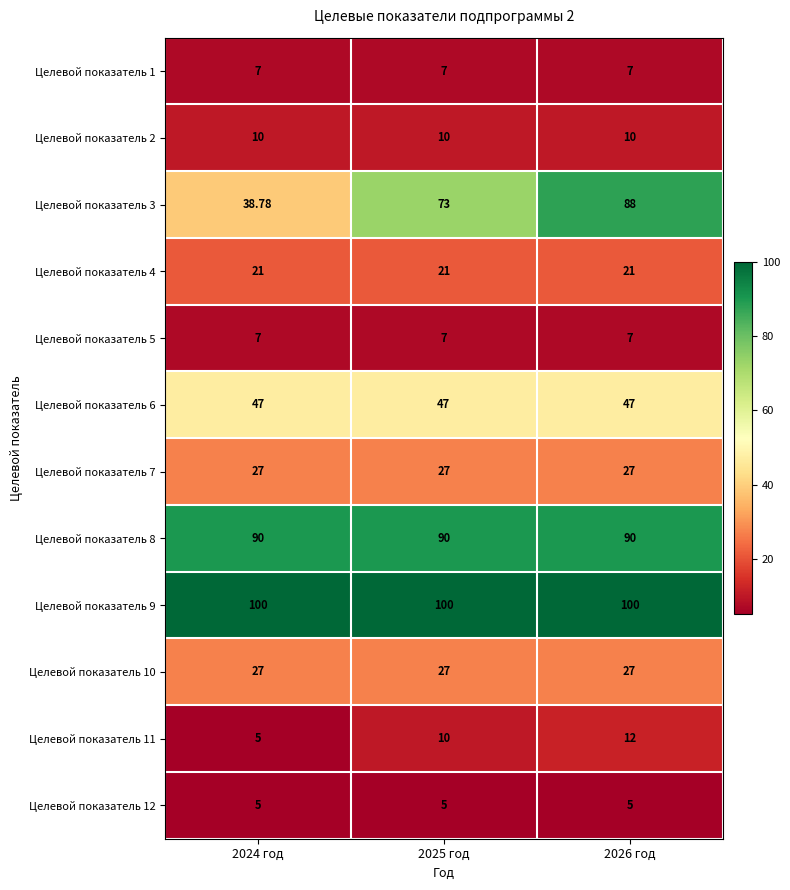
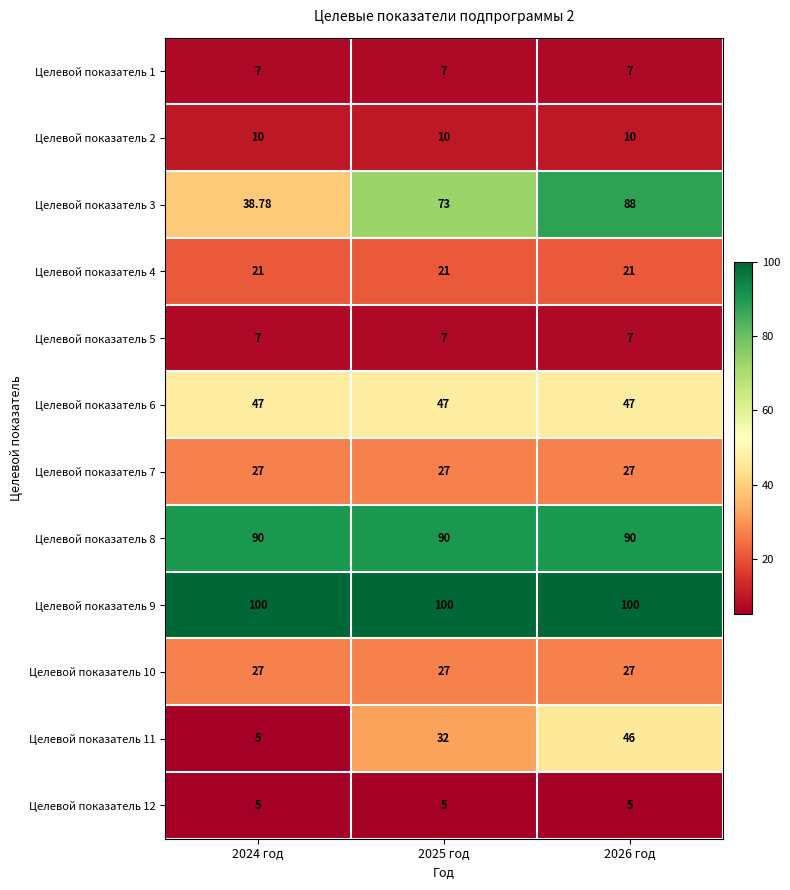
Целевой показатель 11, 2025 год: 10 -> 32
Целевой показатель 11, 2026 год: 12 -> 46
